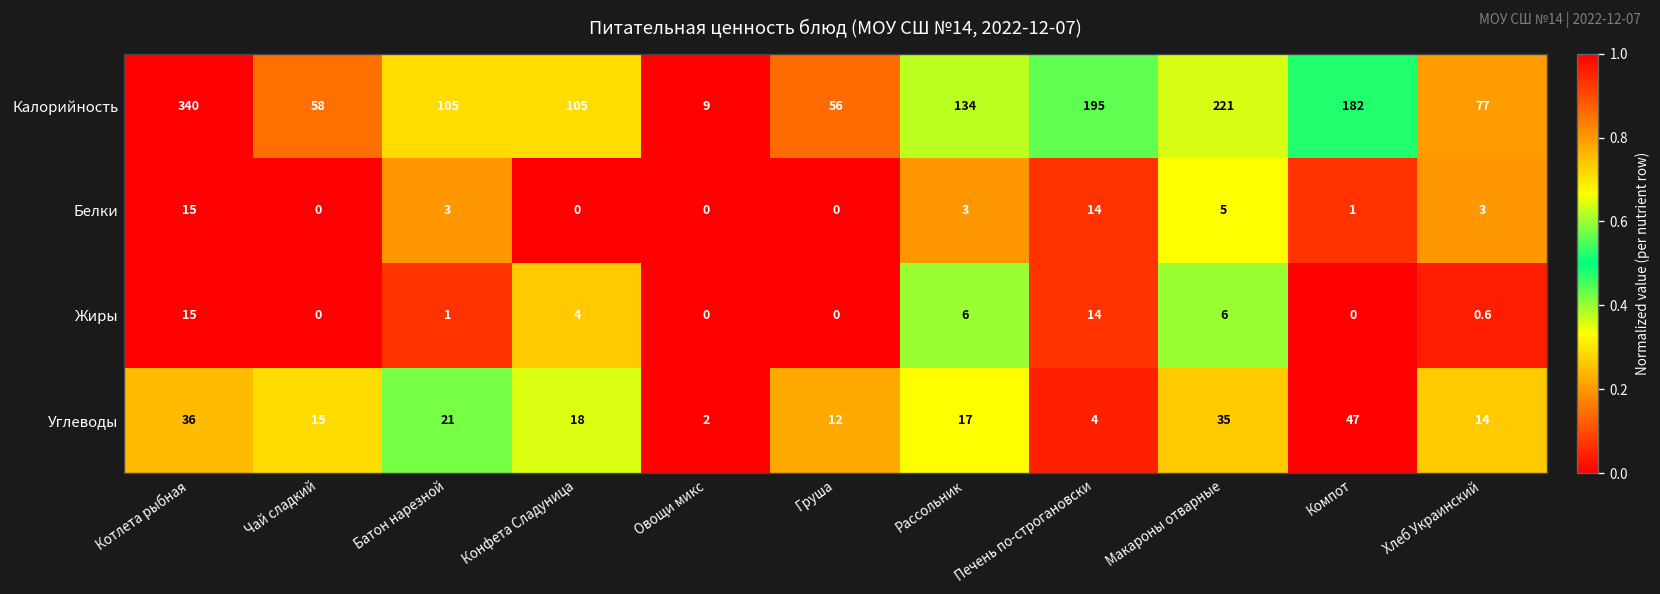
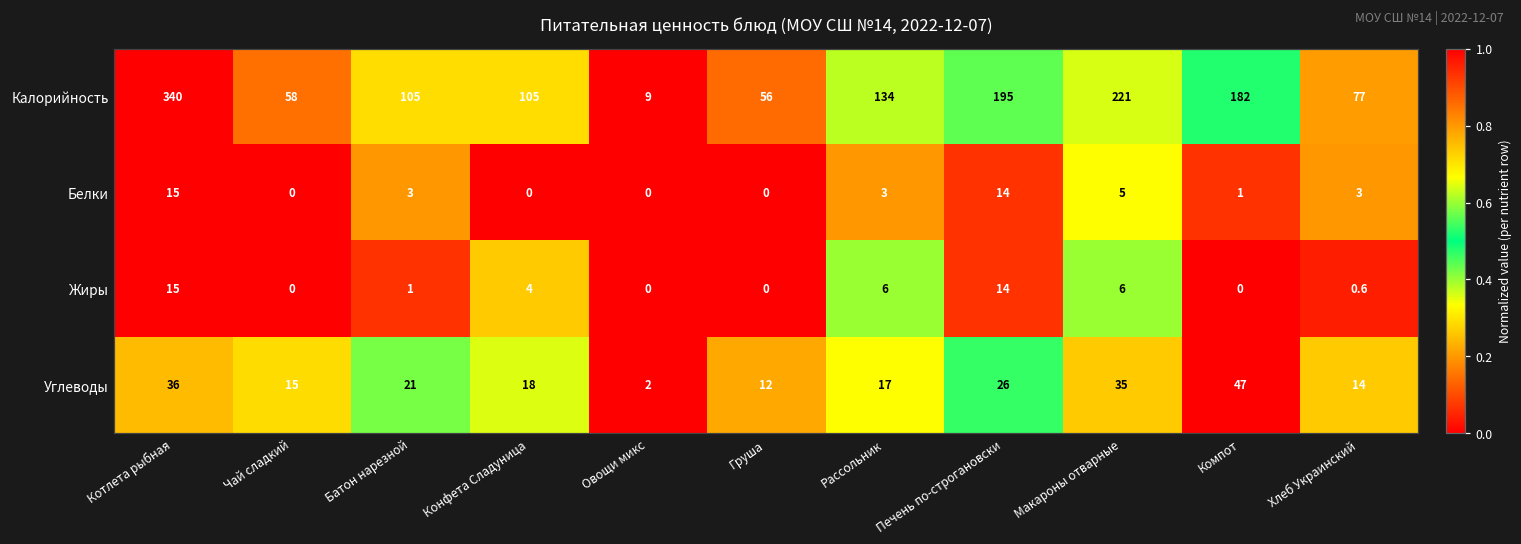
Углеводы, Печень по-строгановски: 4 -> 26
